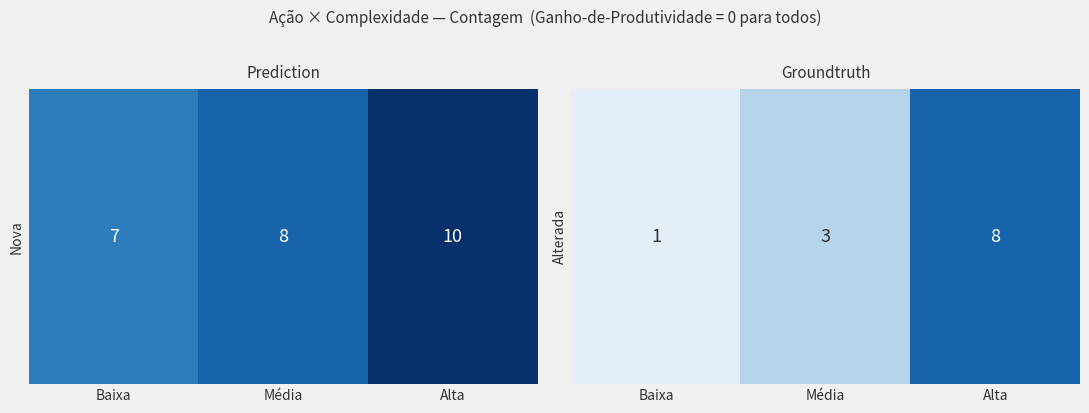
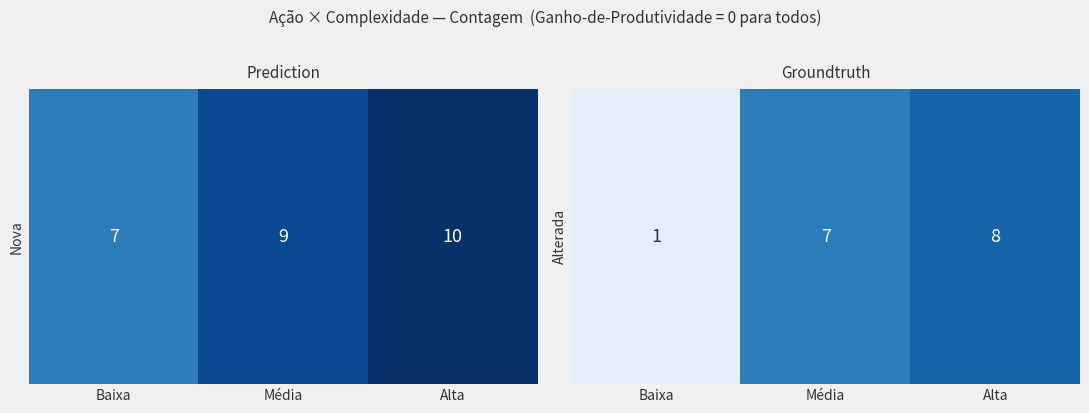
Prediction, Nova, Média: 8 -> 9
Groundtruth, Alterada, Média: 3 -> 7
